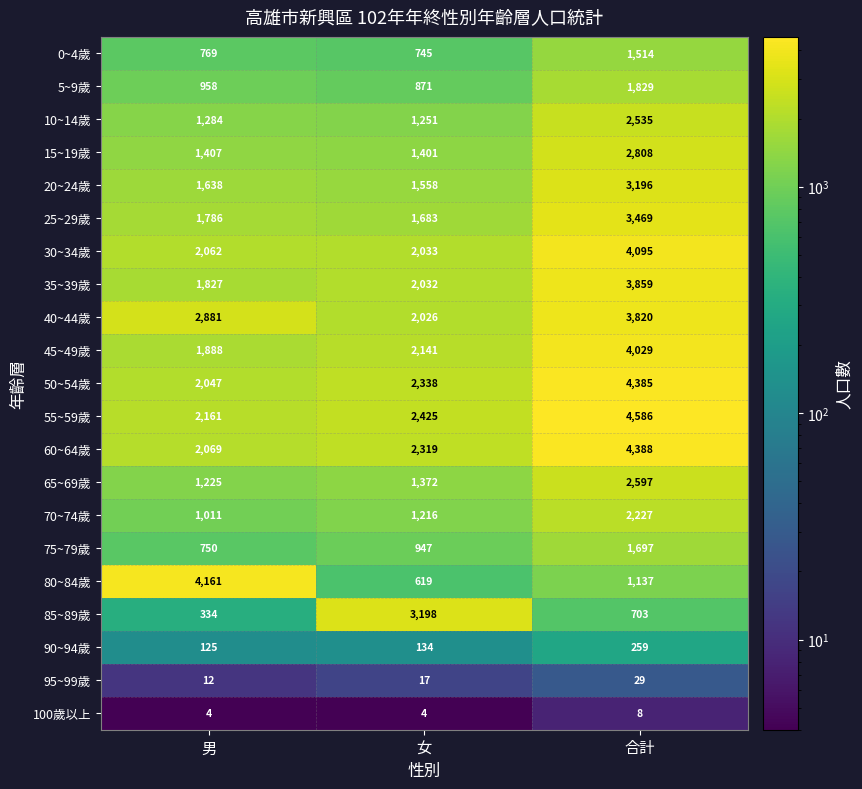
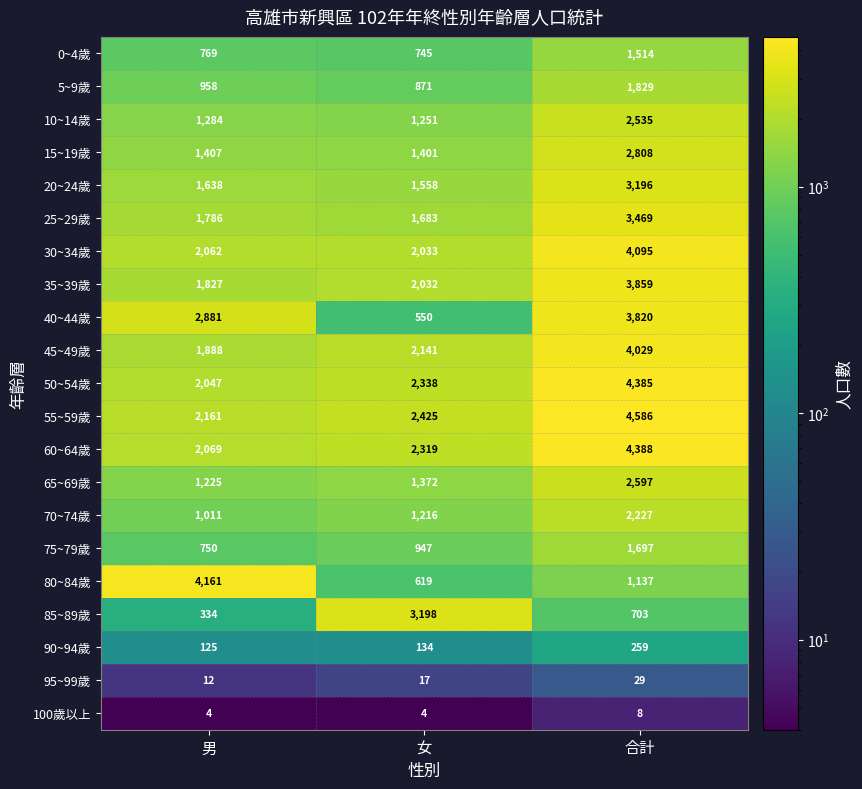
40~44歲, 女: 2,026 -> 550
